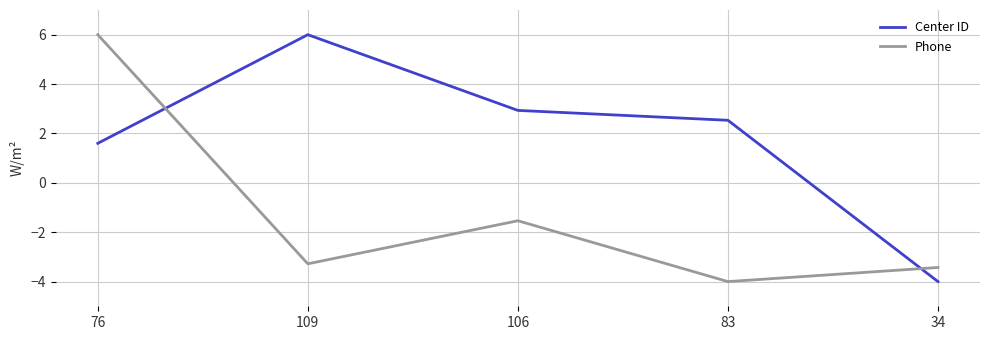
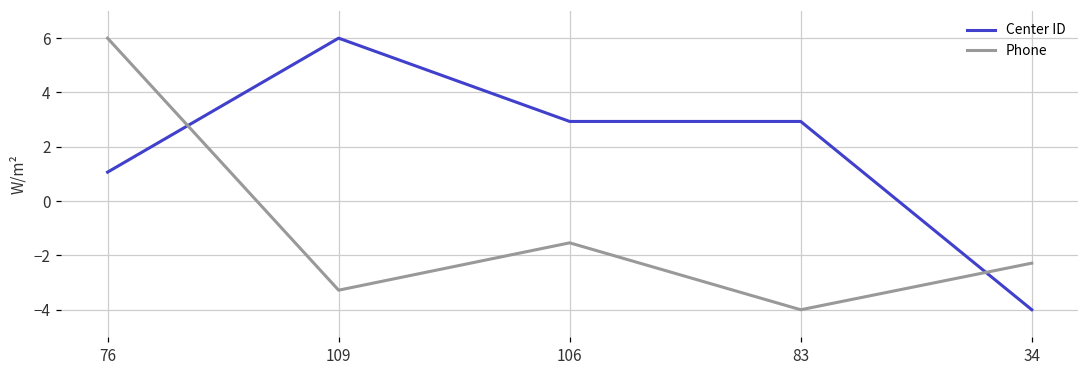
Center ID, 76: 1.6 -> 1.1
Center ID, 83: 2.5 -> 2.9
Phone, 34: -3.4 -> -2.3
